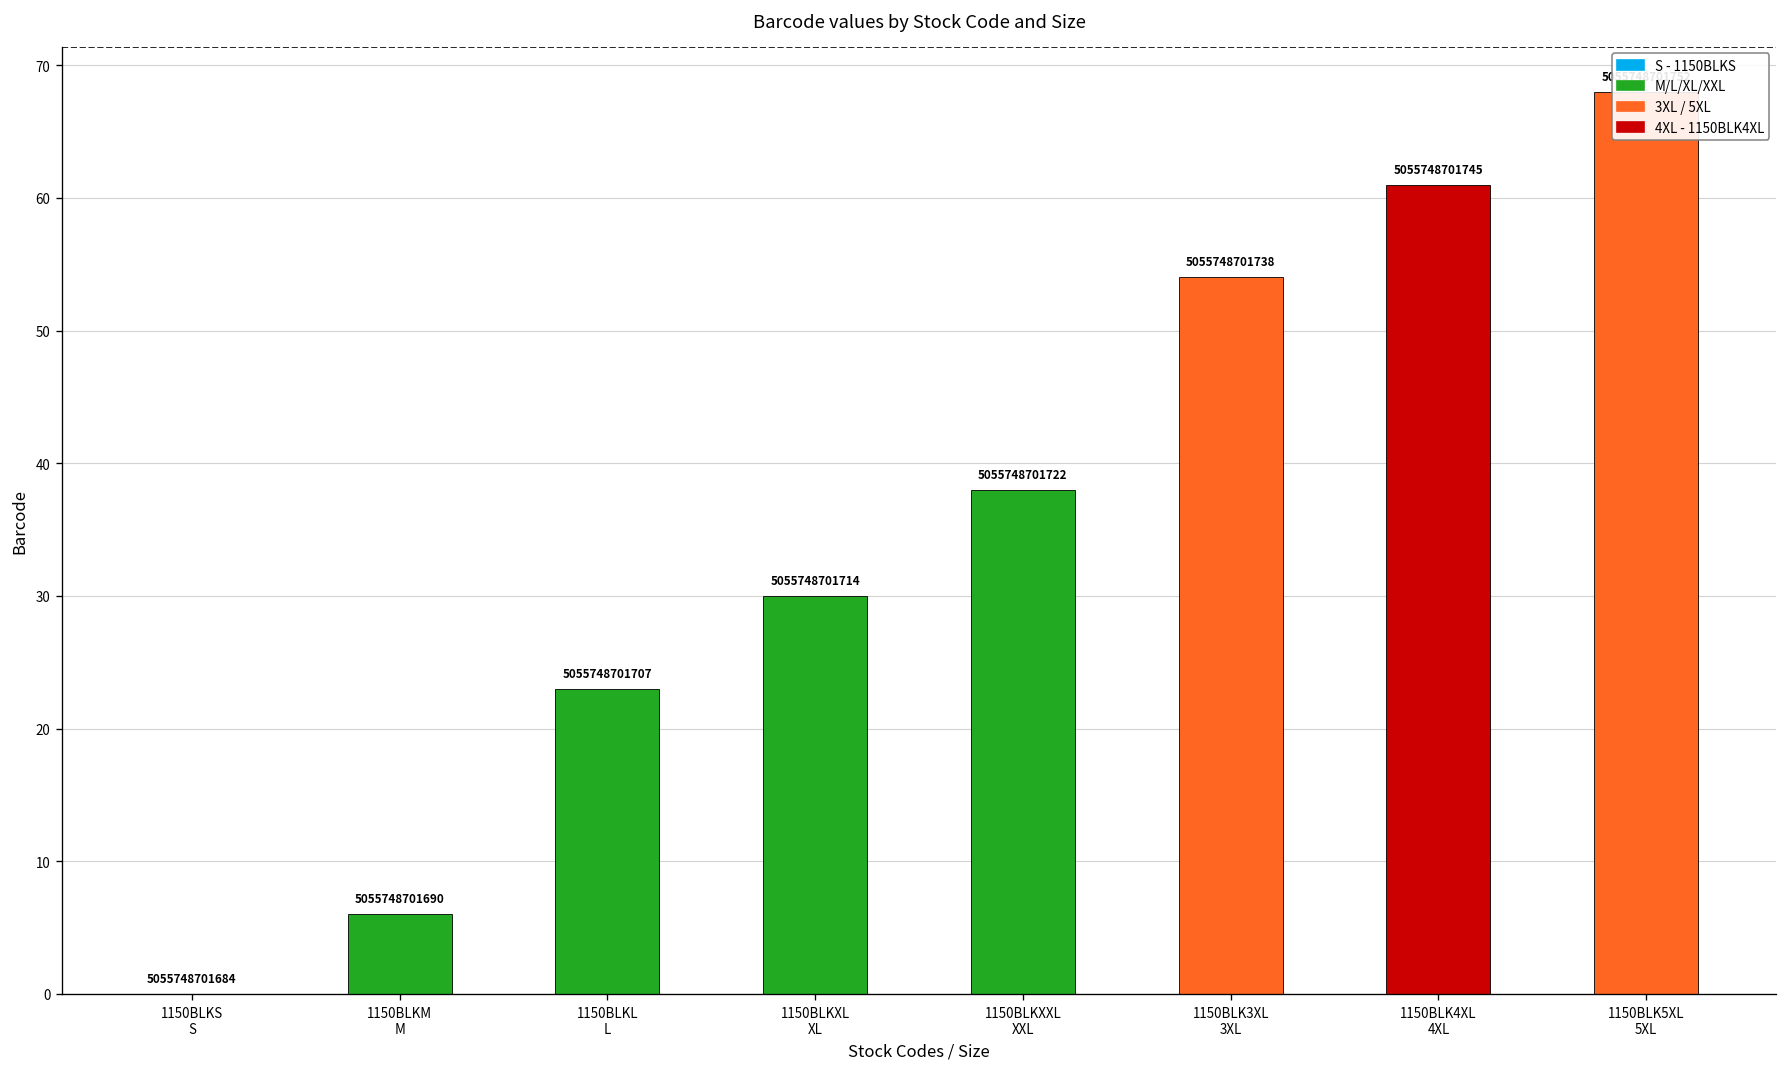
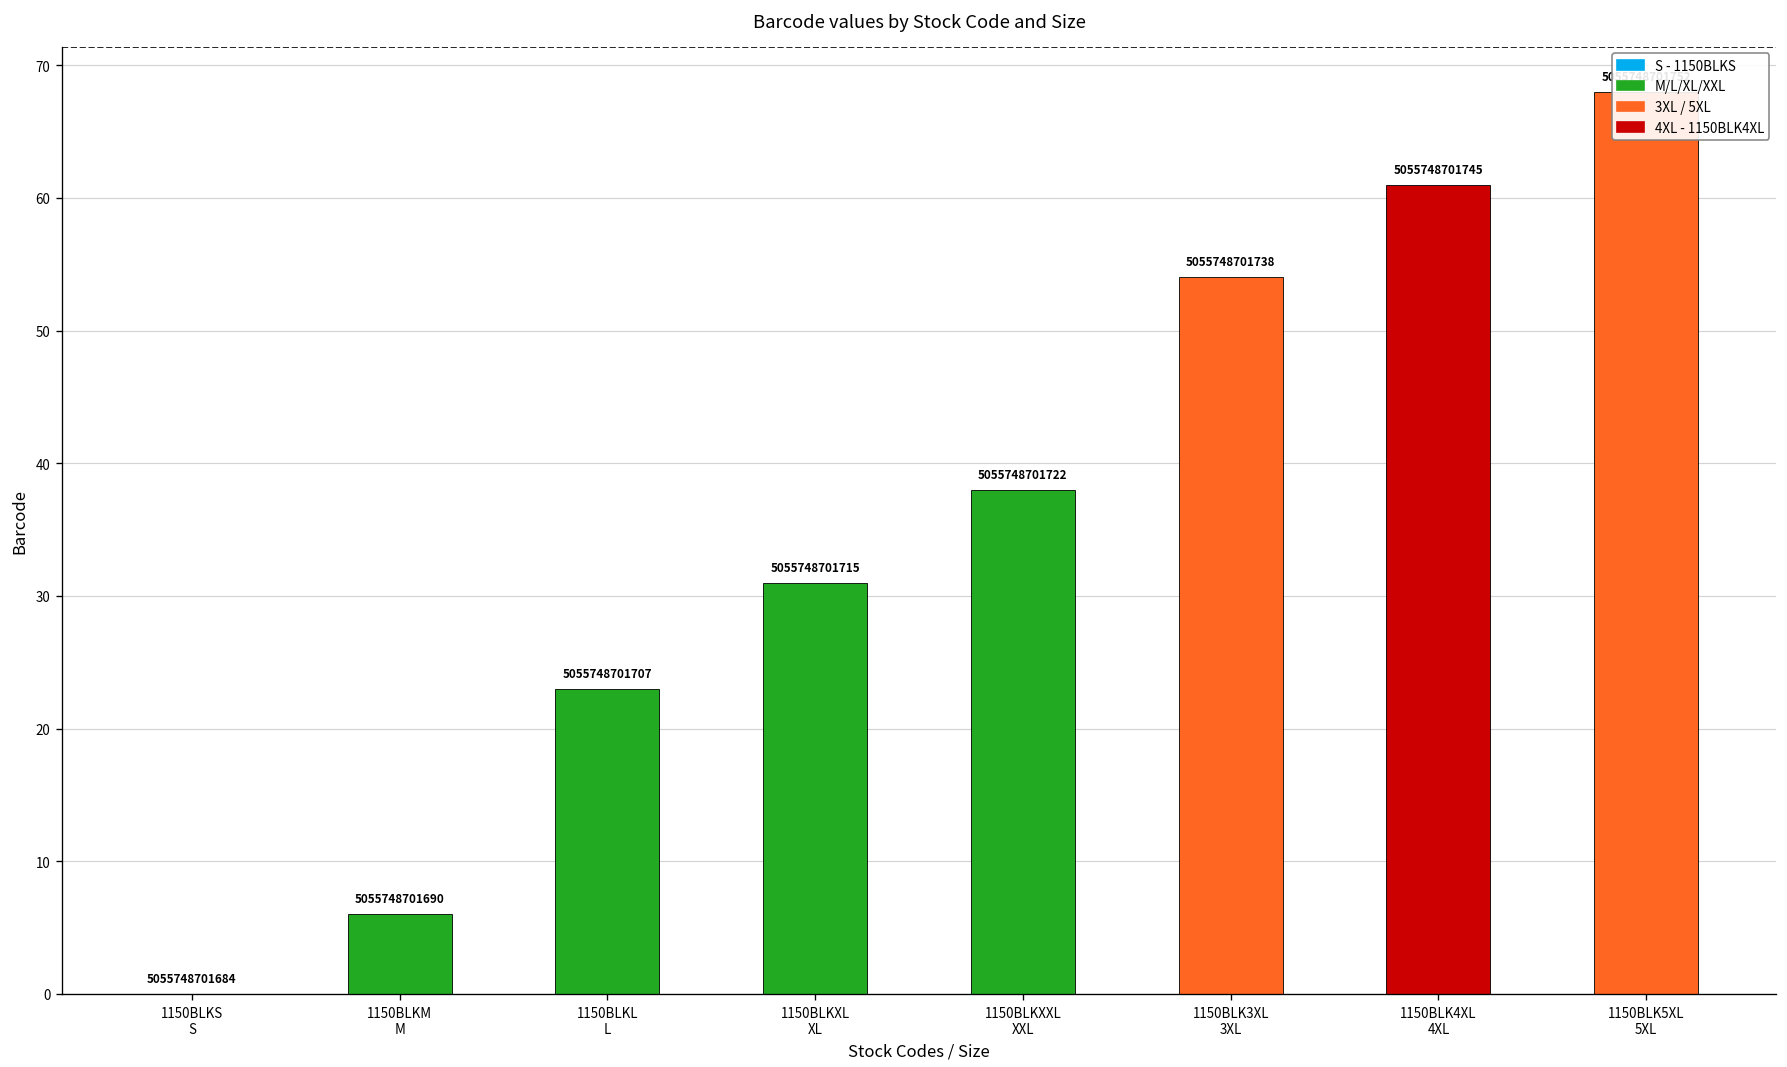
1150BLKXL XL: 5055748701714 -> 5055748701715
